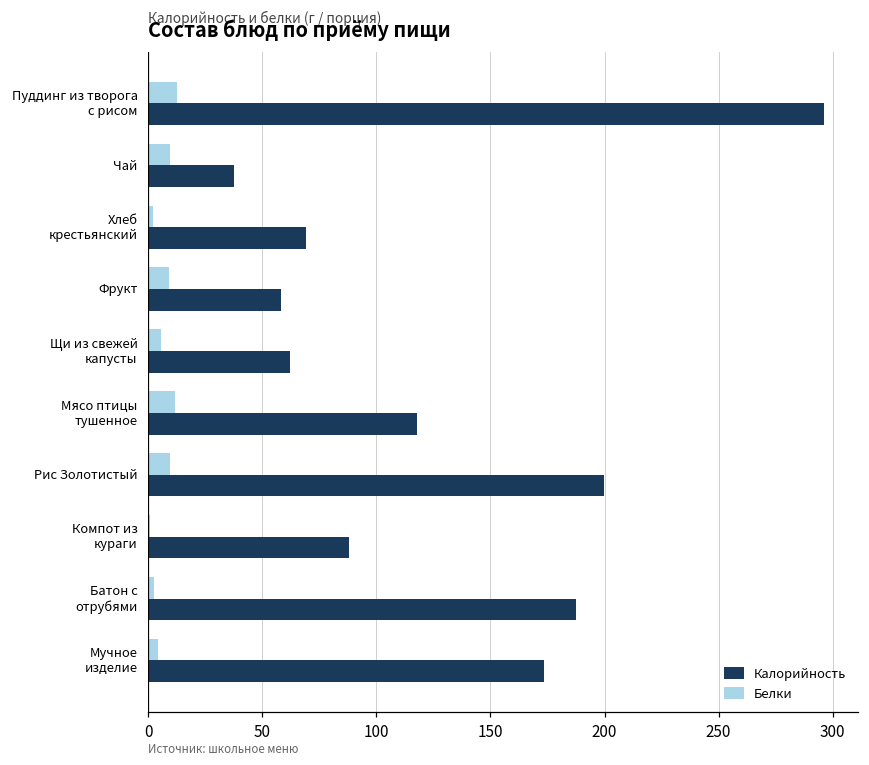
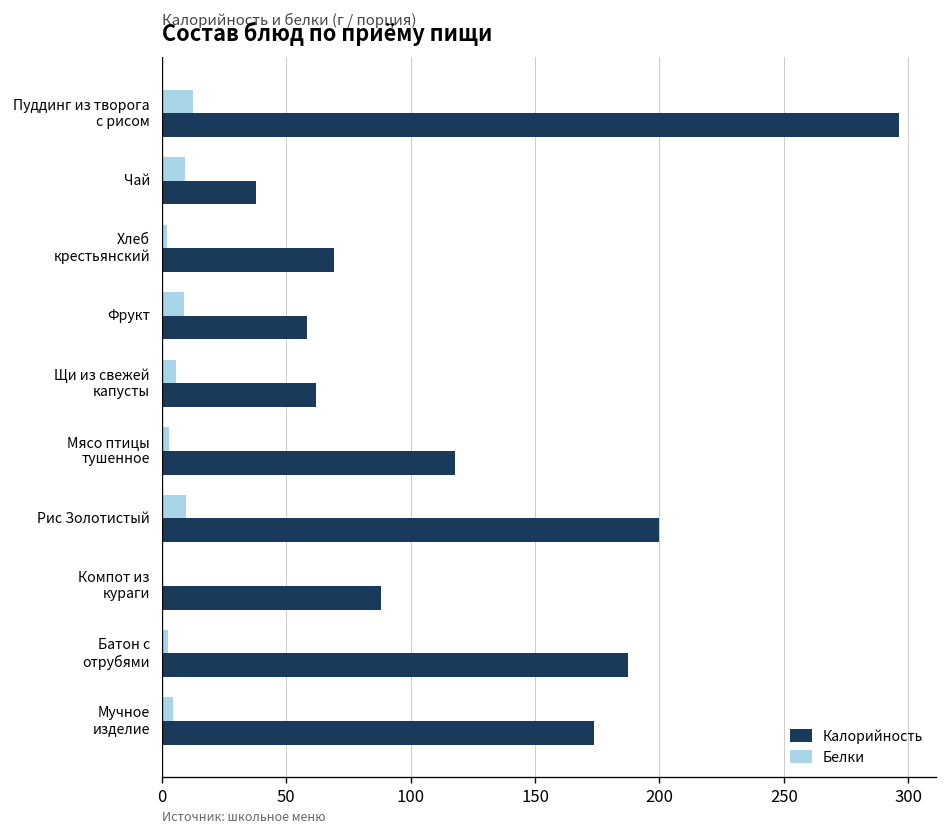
Белки, Мясо птицы тушенное: 12 -> 3
